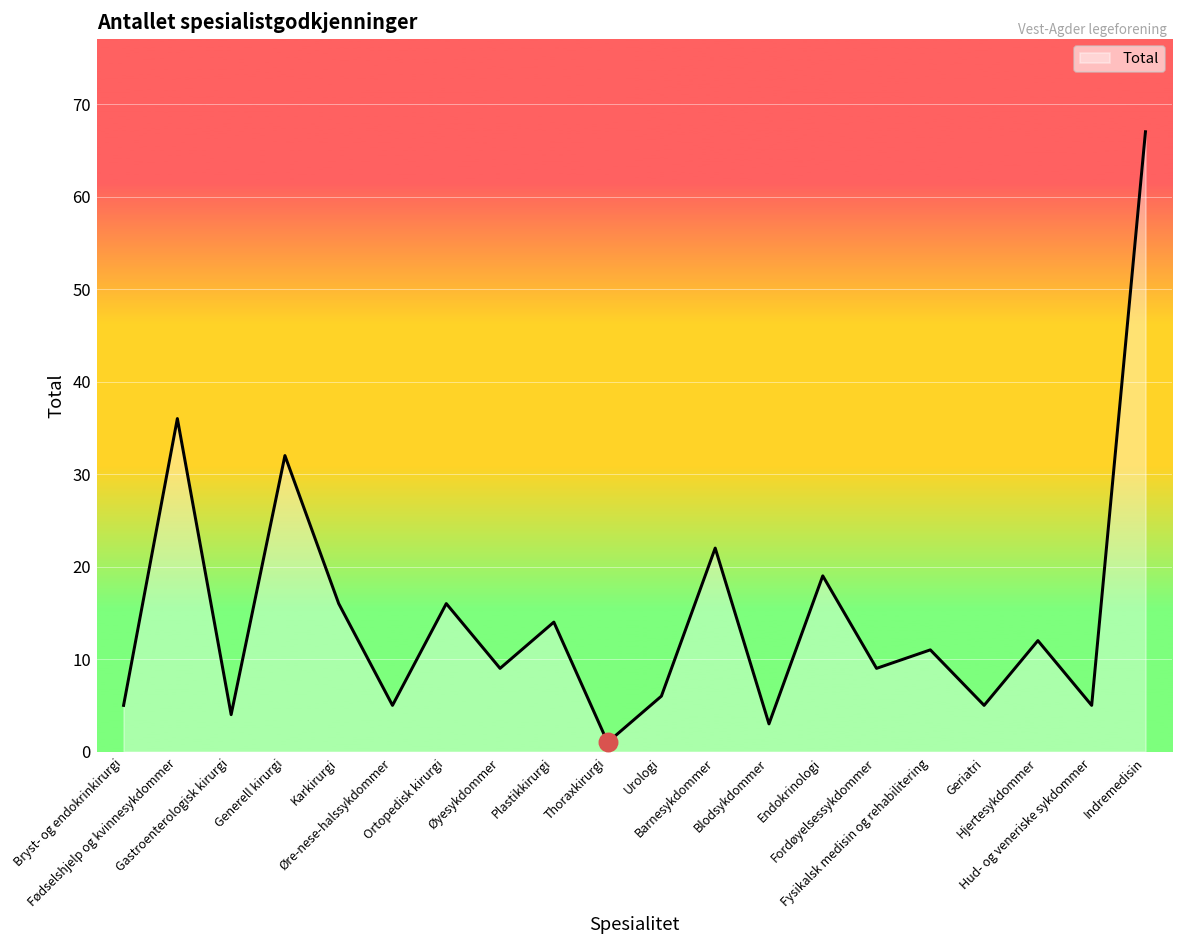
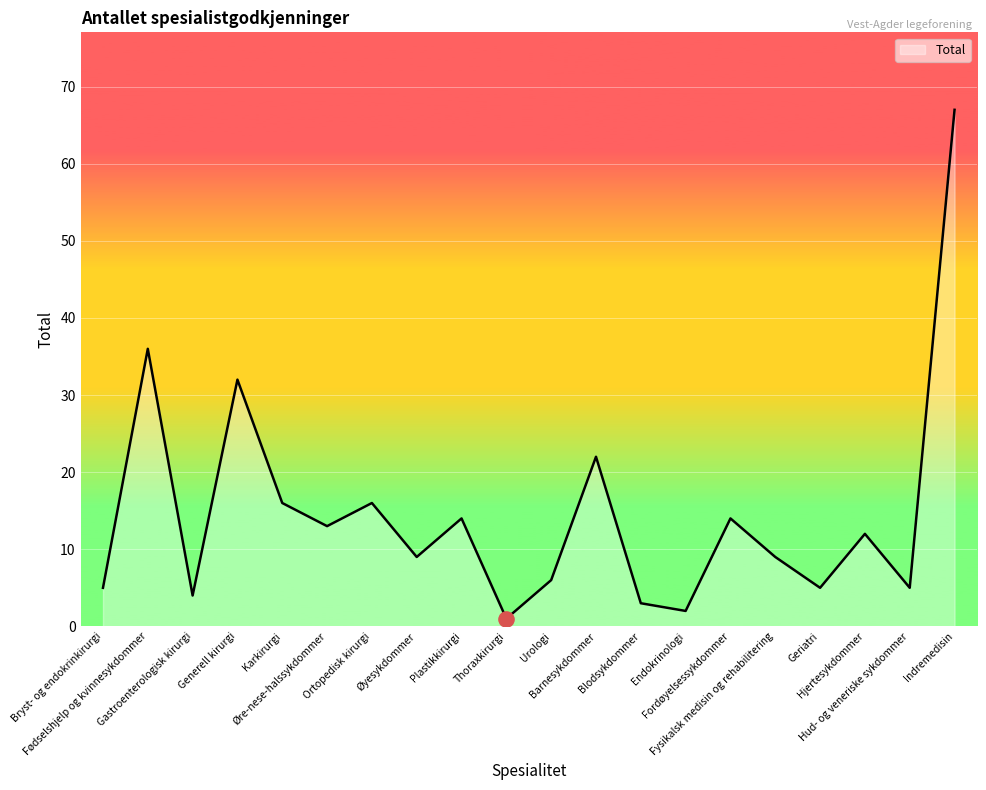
Total, Øre-nese-halssykdommer: 5 -> 13
Total, Endokrinologi: 19 -> 2
Total, Fordøyelsessykdommer: 9 -> 14
Total, Fysikalsk medisin og rehabilitering: 11 -> 9
